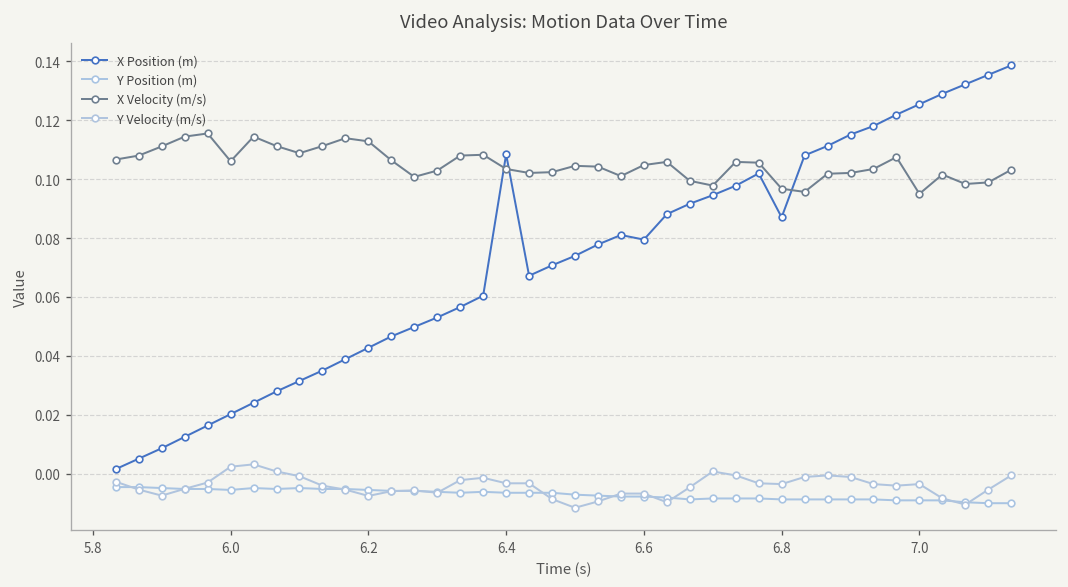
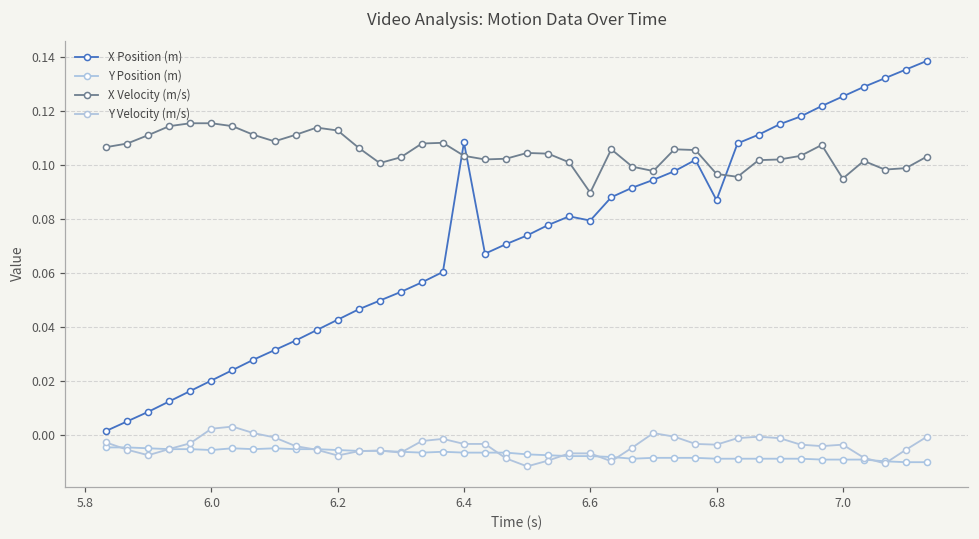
X Velocity (m/s), 6.0: 0.106 -> 0.115
X Velocity (m/s), 6.6: 0.105 -> 0.090
